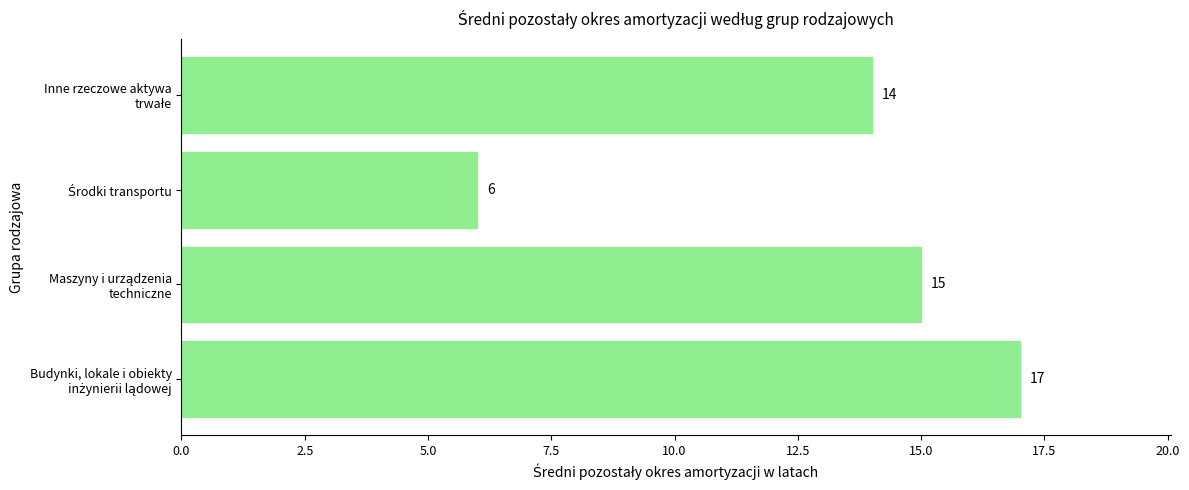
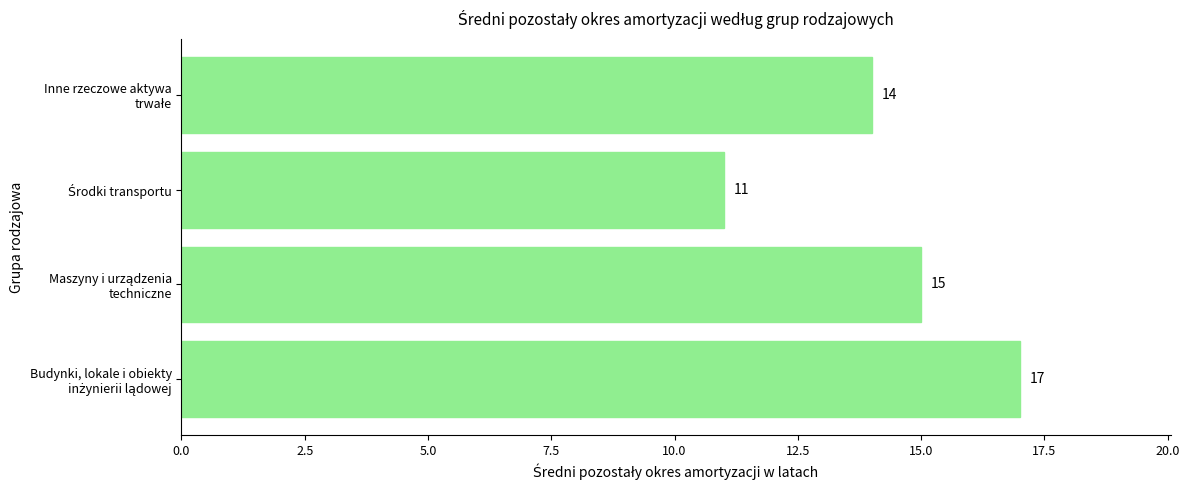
Środki transportu: 6 -> 11
